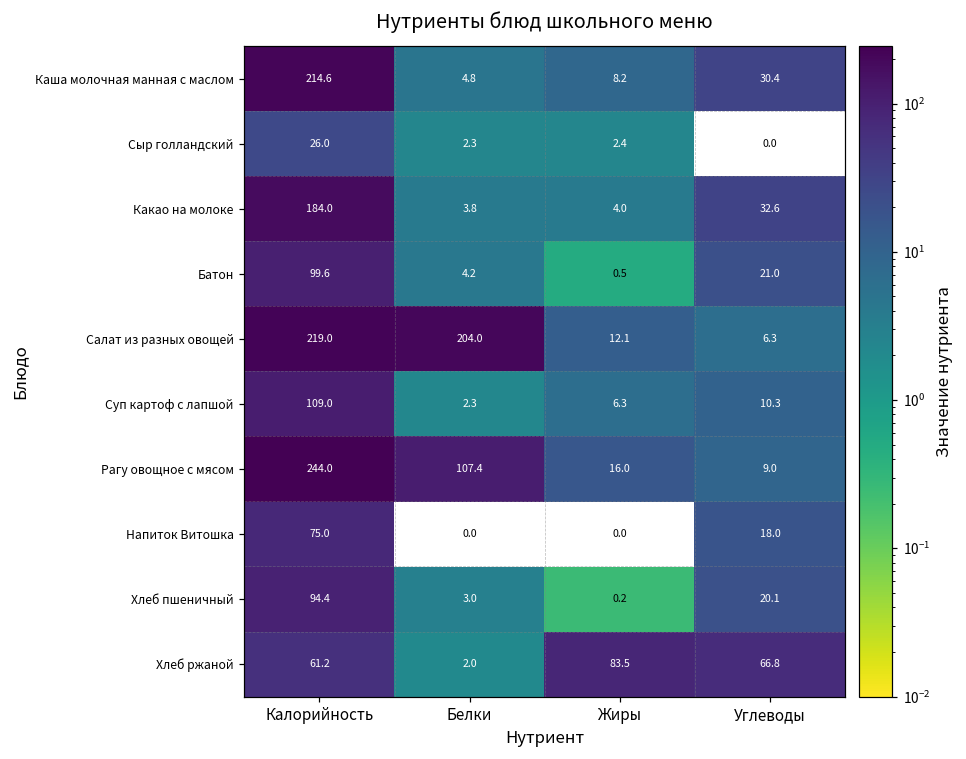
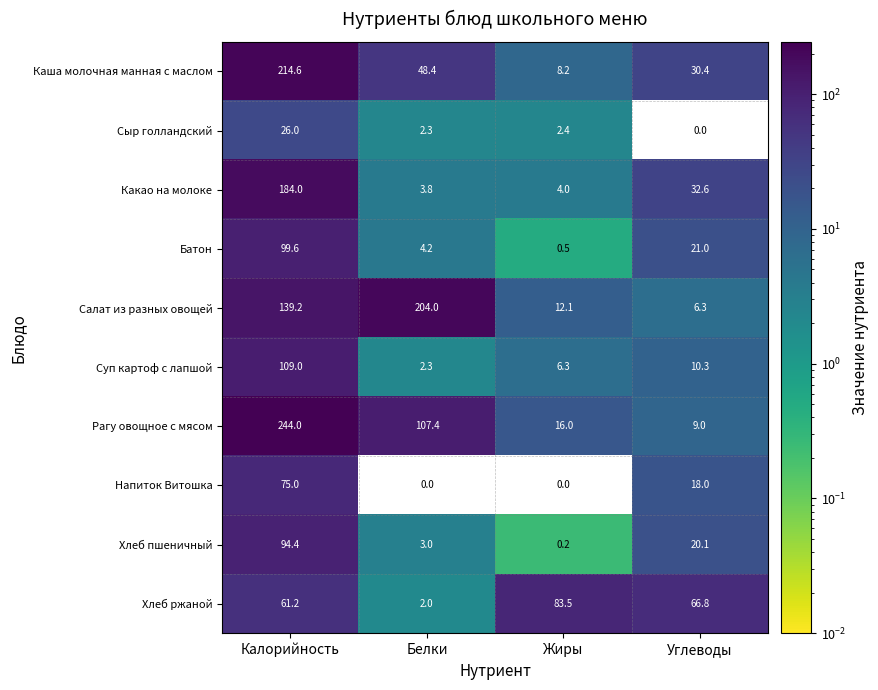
Каша молочная манная с маслом, Белки: 4.8 -> 48.4
Салат из разных овощей, Калорийность: 219.0 -> 139.2
